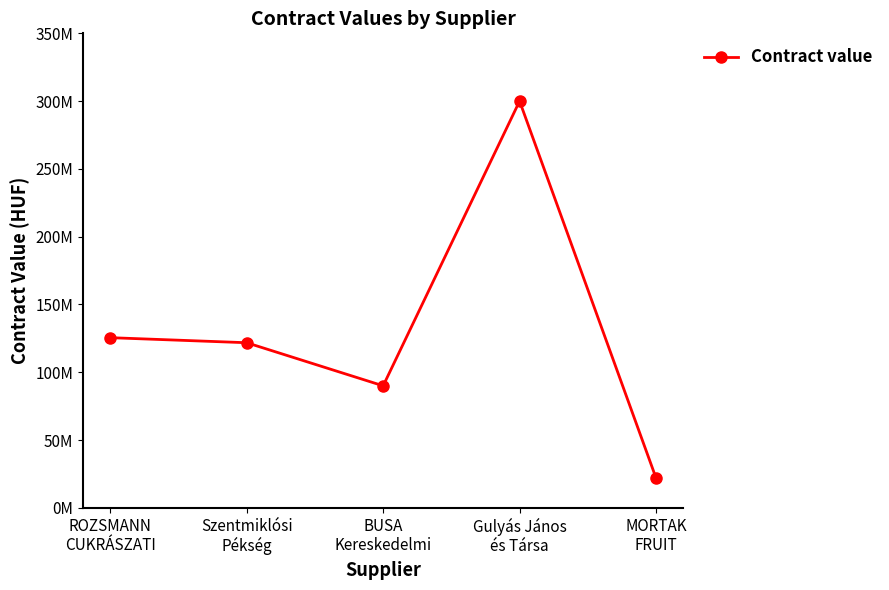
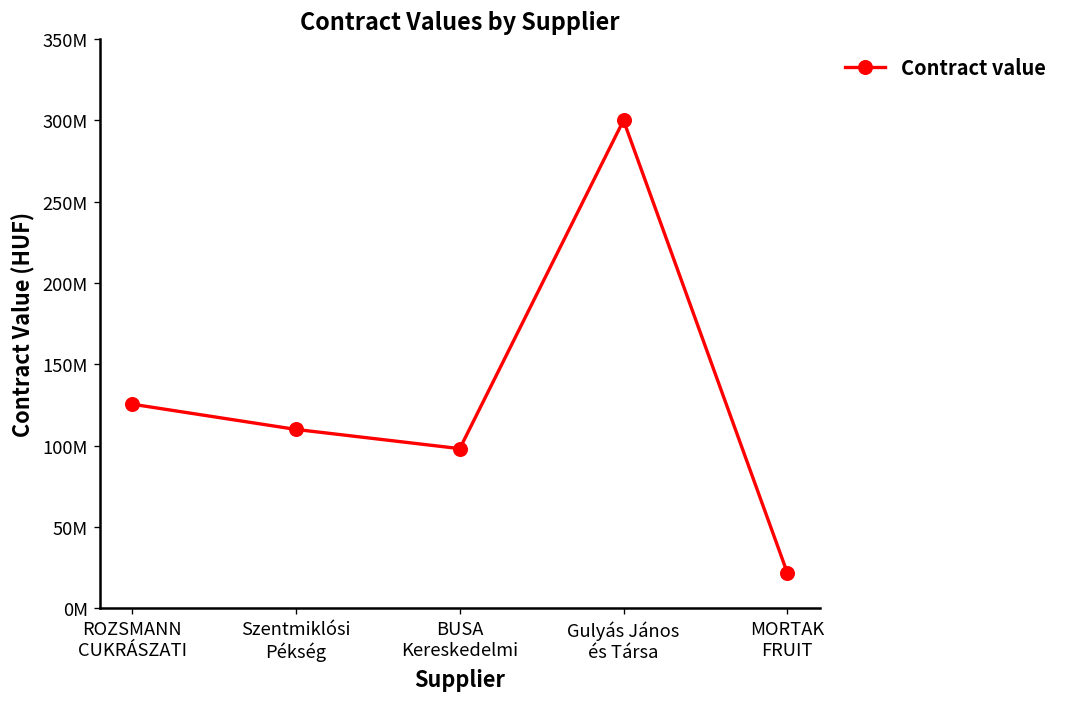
Szentmiklósi Pékség: 122000000 -> 110000000
BUSA Kereskedelmi: 90000000 -> 98000000
